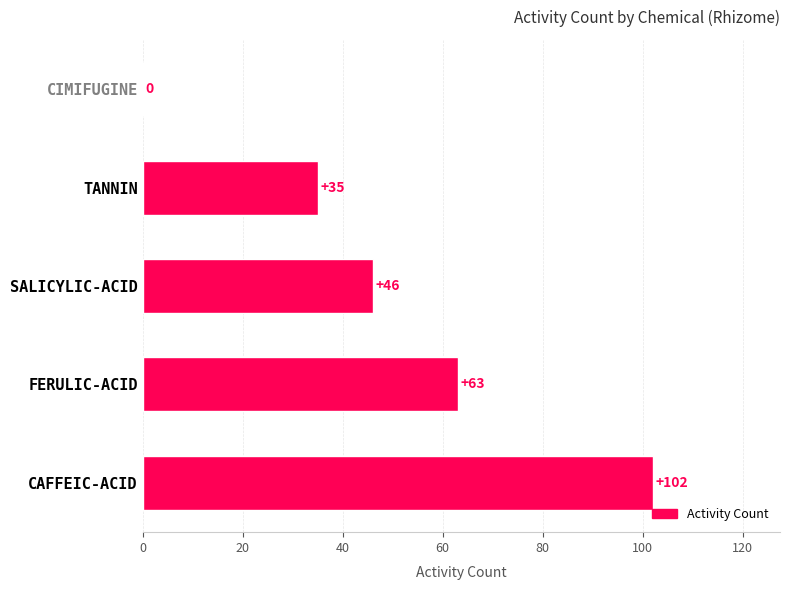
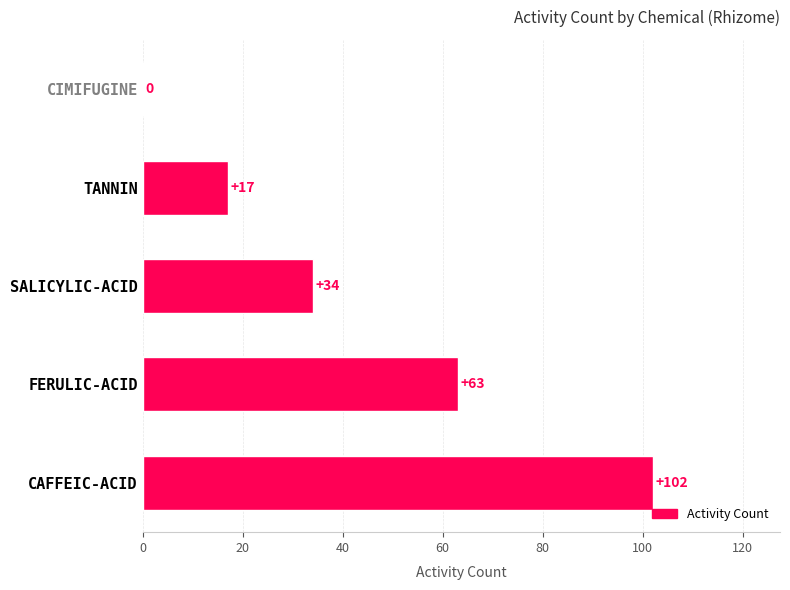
TANNIN: +35 -> +17
SALICYLIC-ACID: +46 -> +34
